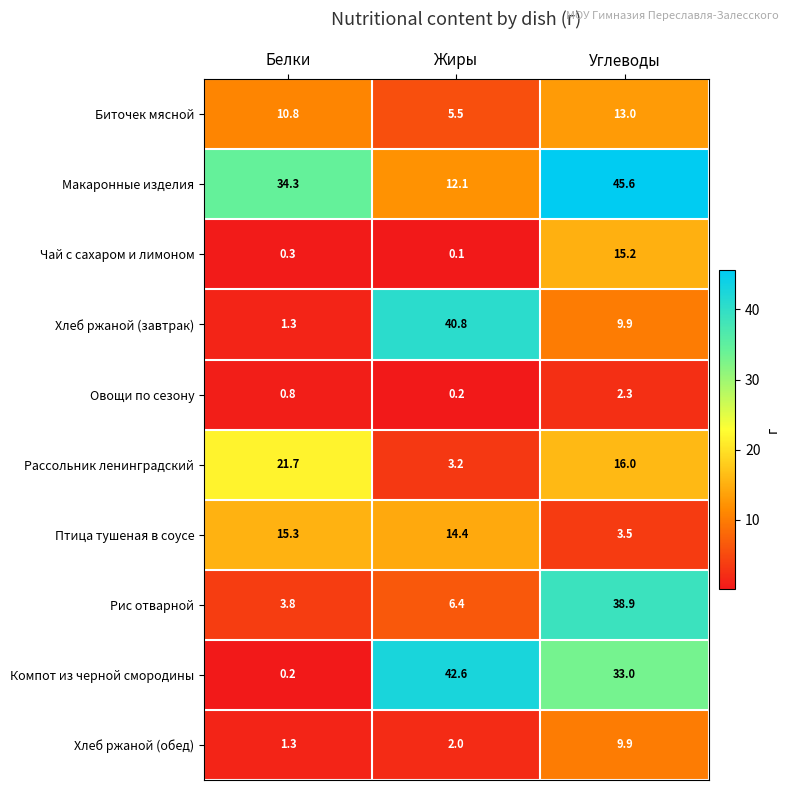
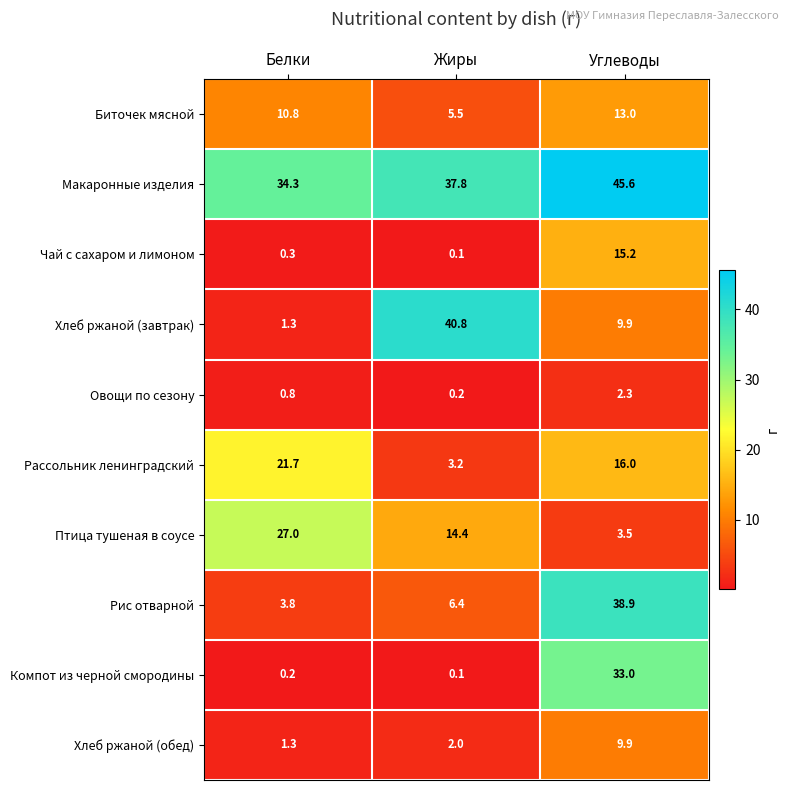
Макаронные изделия, Жиры: 12.1 -> 37.8
Птица тушеная в соусе, Белки: 15.3 -> 27.0
Компот из черной смородины, Жиры: 42.6 -> 0.1
